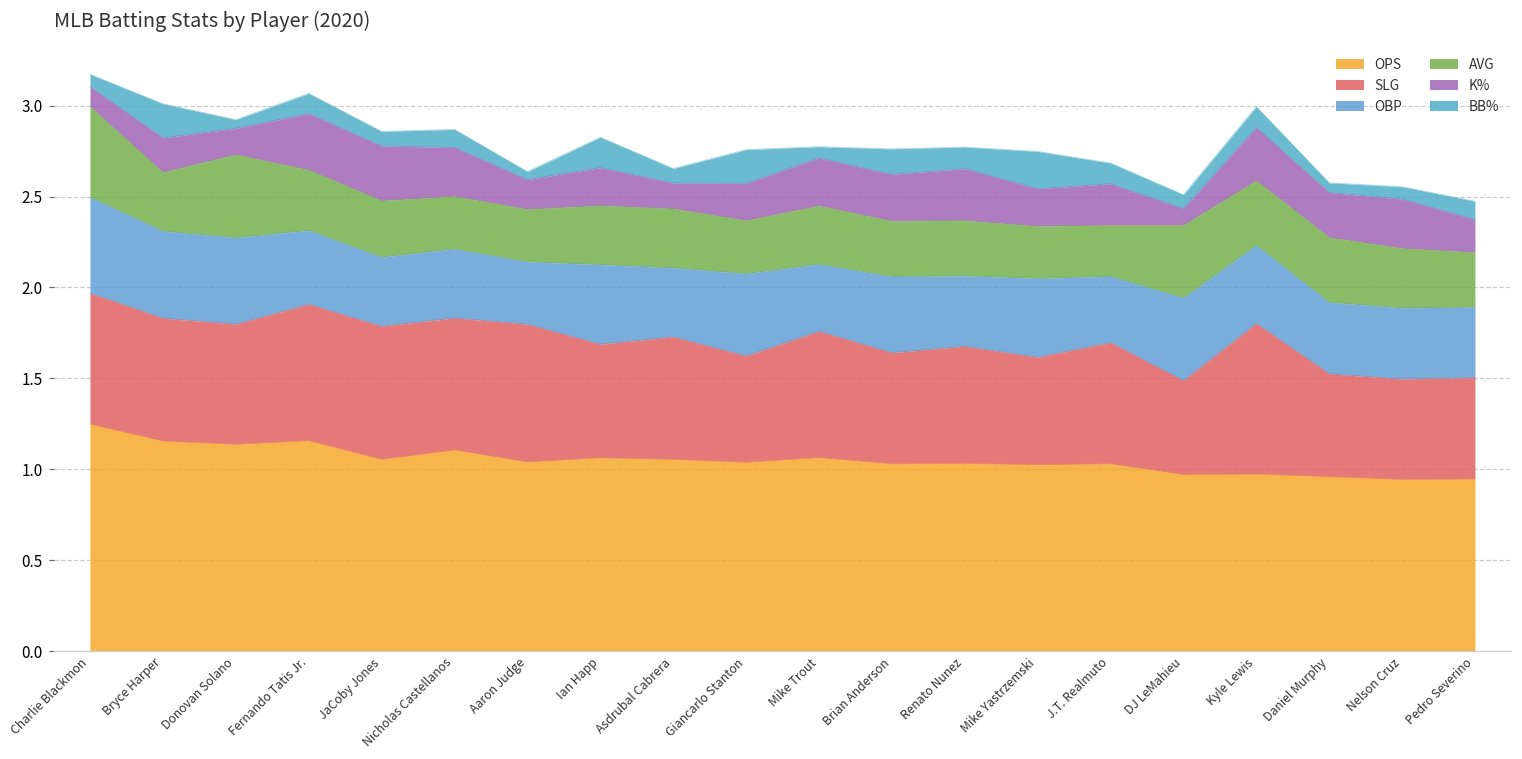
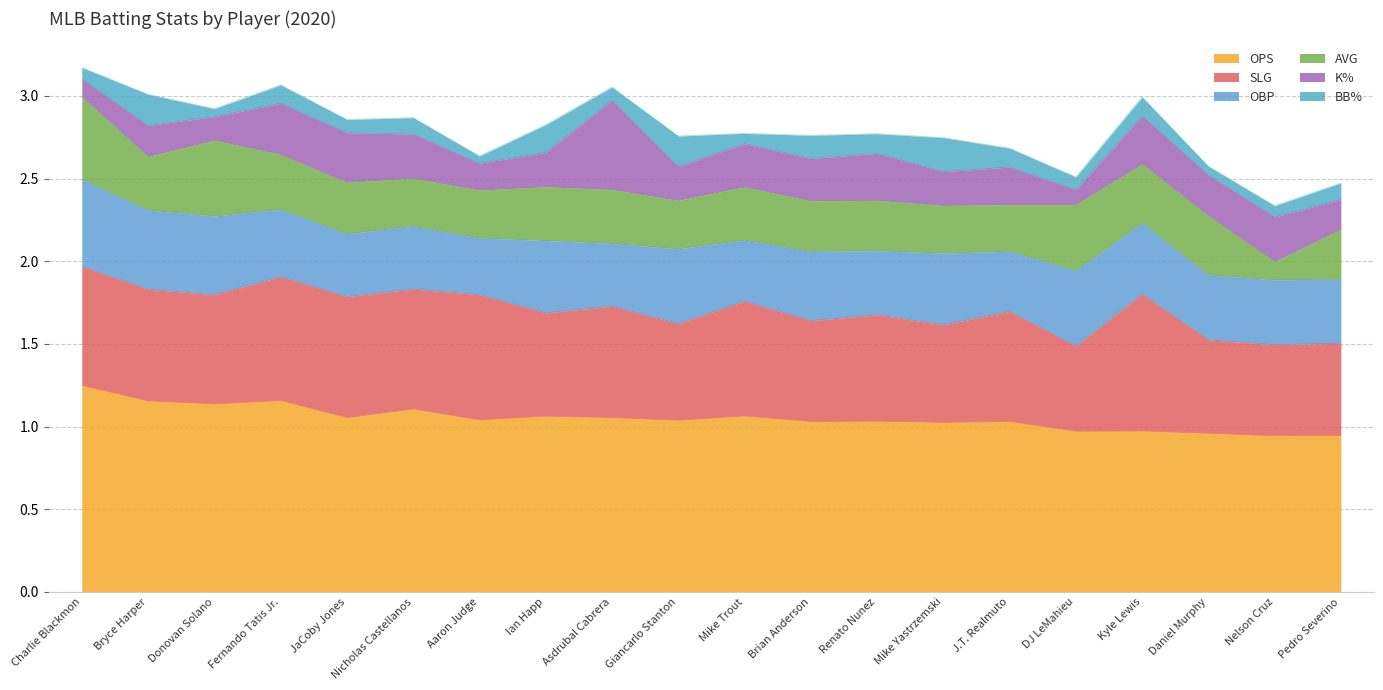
K%, Asdrubal Cabrera: 0.14 -> 0.54
AVG, Nelson Cruz: 0.33 -> 0.11
